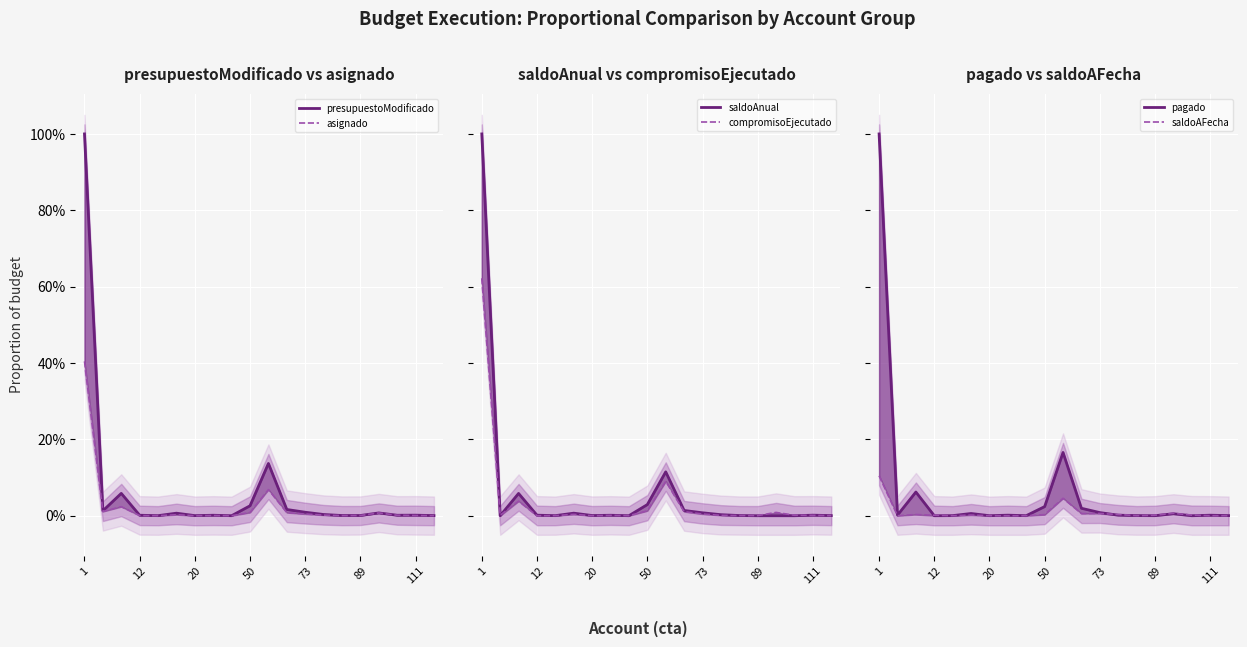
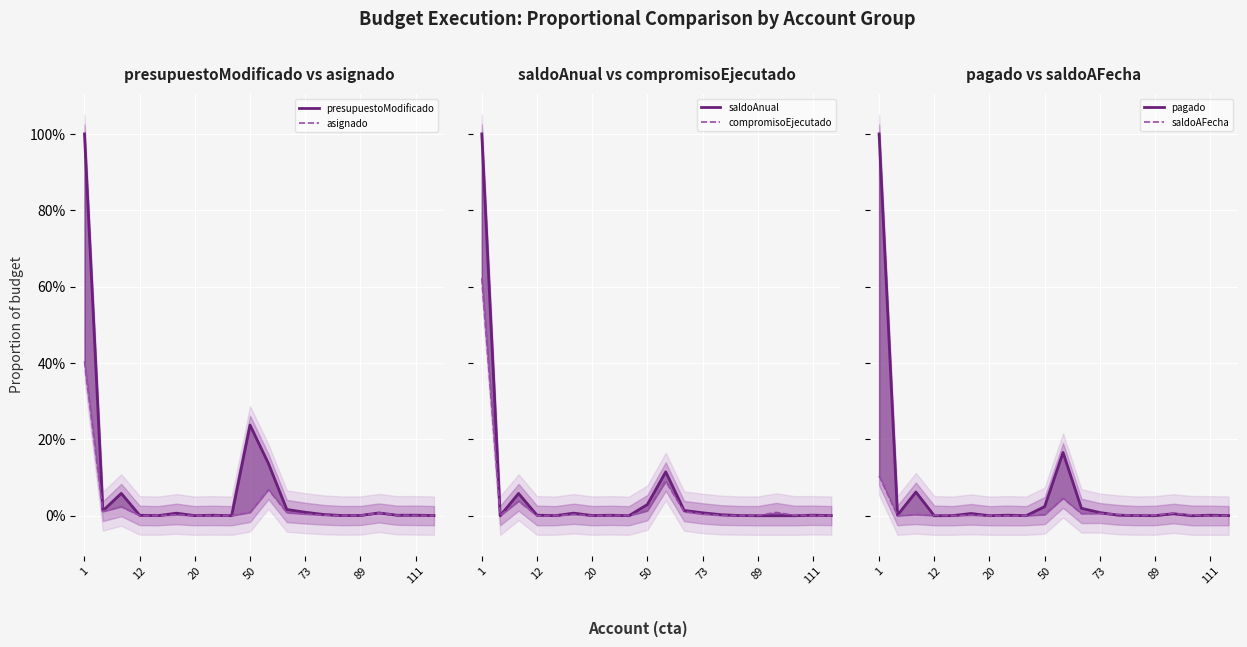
presupuestoModificado vs asignado, presupuestoModificado, 50: 3% -> 24%
